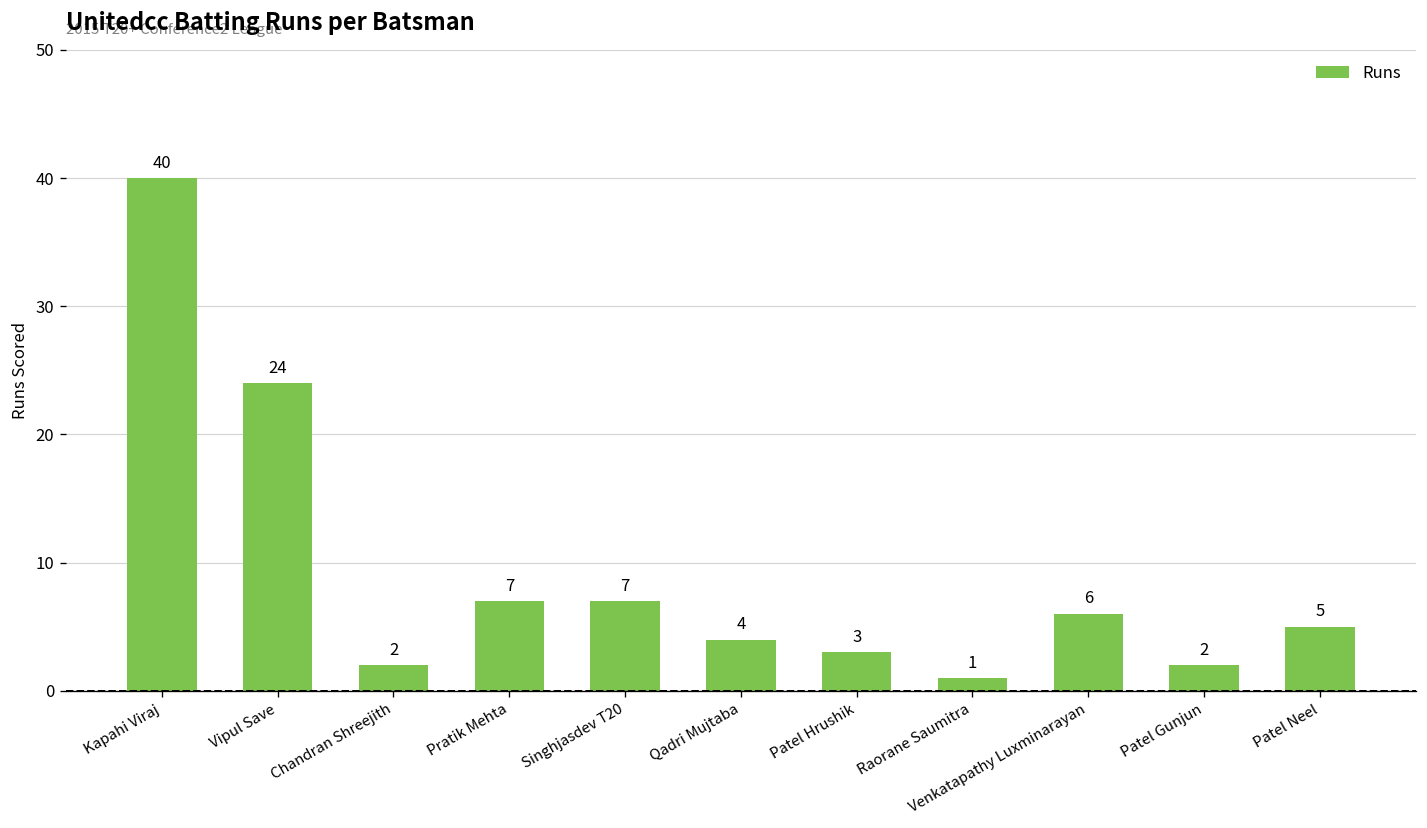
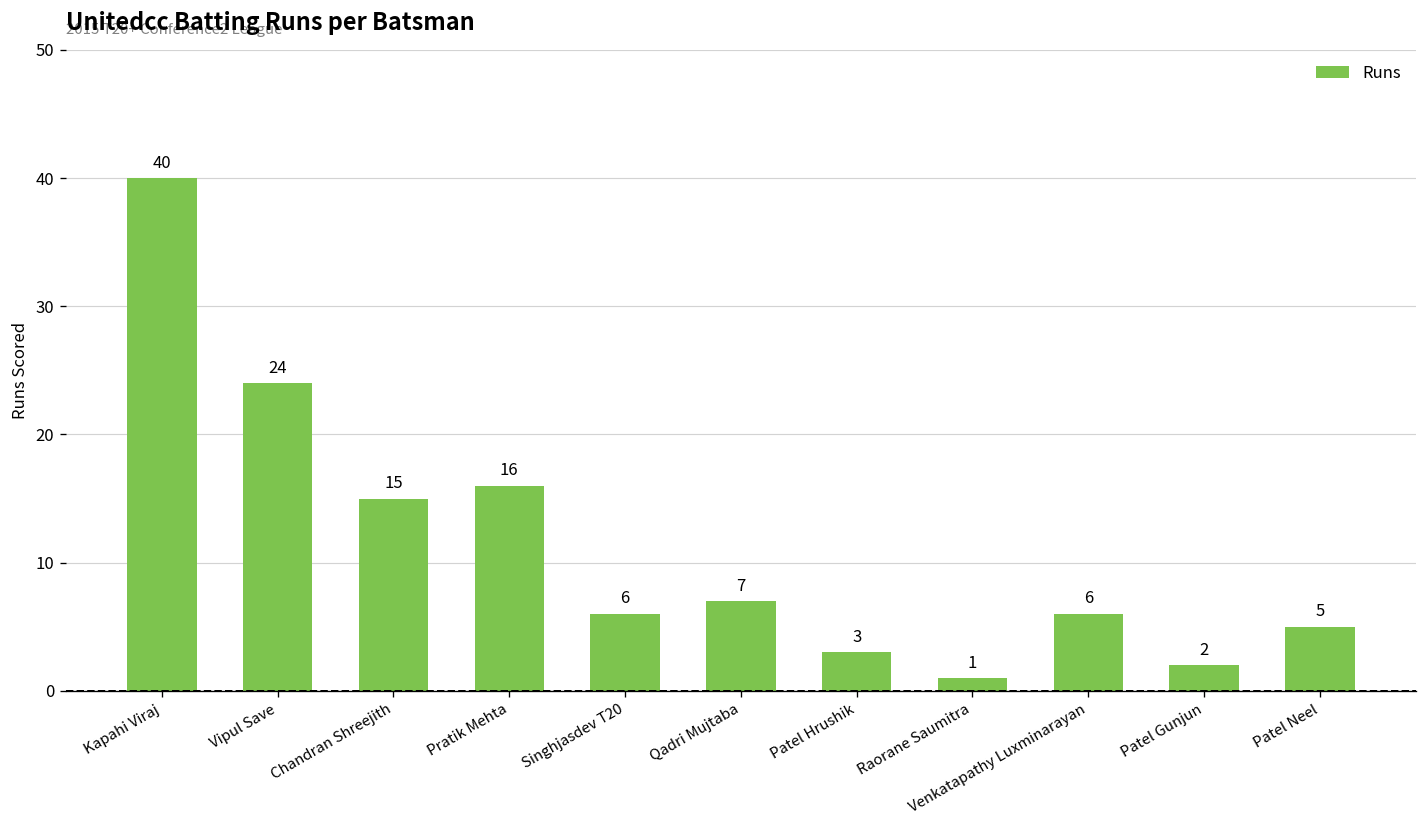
Chandran Shreejith: 2 -> 15
Pratik Mehta: 7 -> 16
Singhjasdev T20: 7 -> 6
Qadri Mujtaba: 4 -> 7
